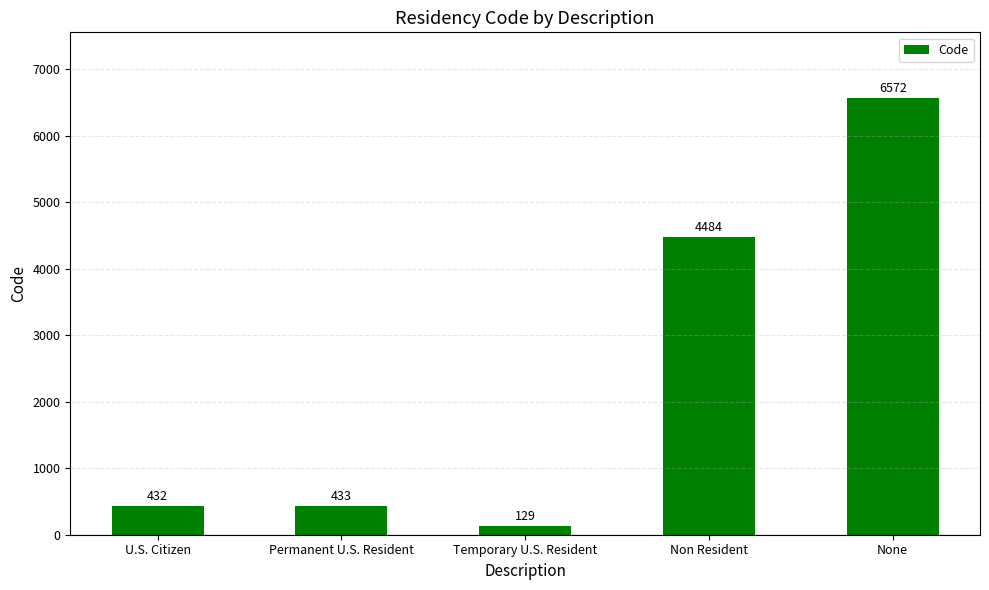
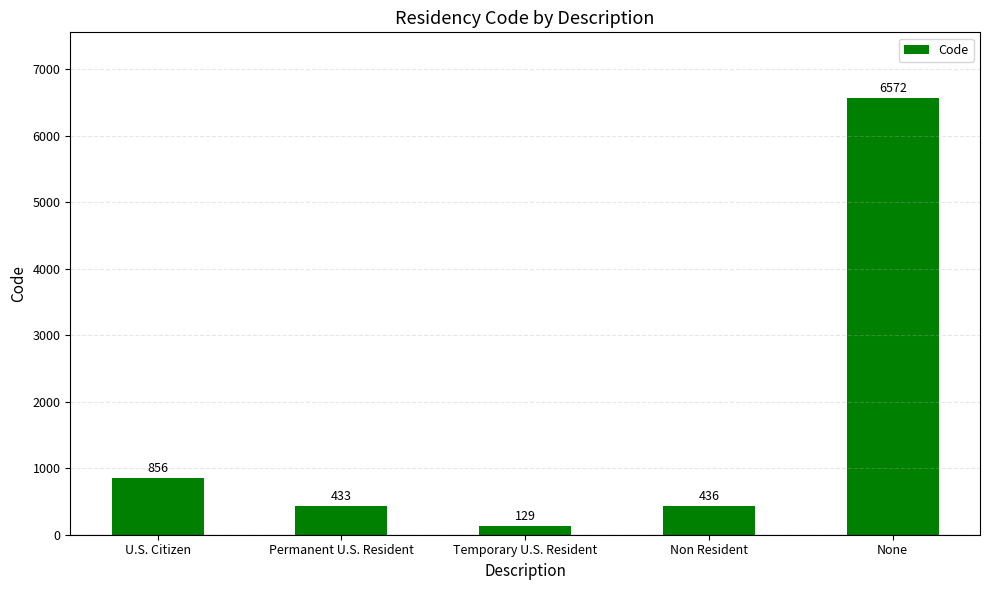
U.S. Citizen: 432 -> 856
Non Resident: 4484 -> 436
